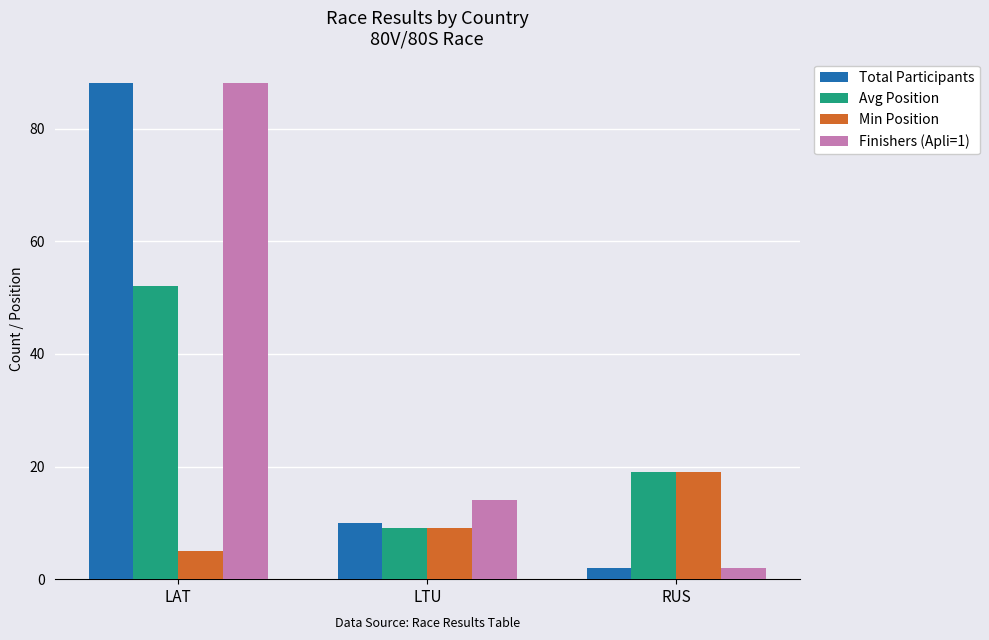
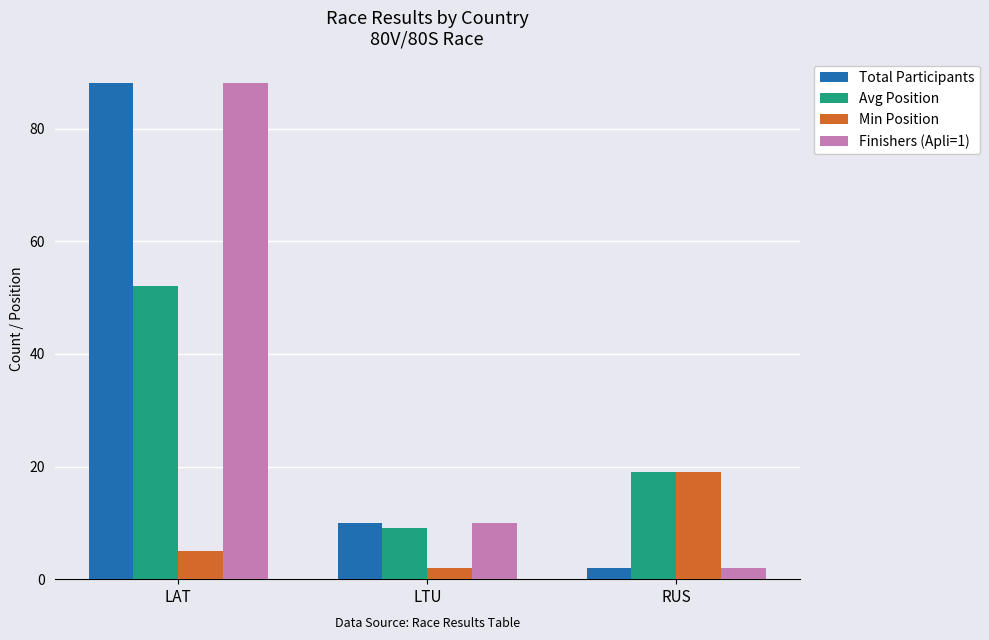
Min Position, LTU: 9 -> 2
Finishers (Apli=1), LTU: 14 -> 10
